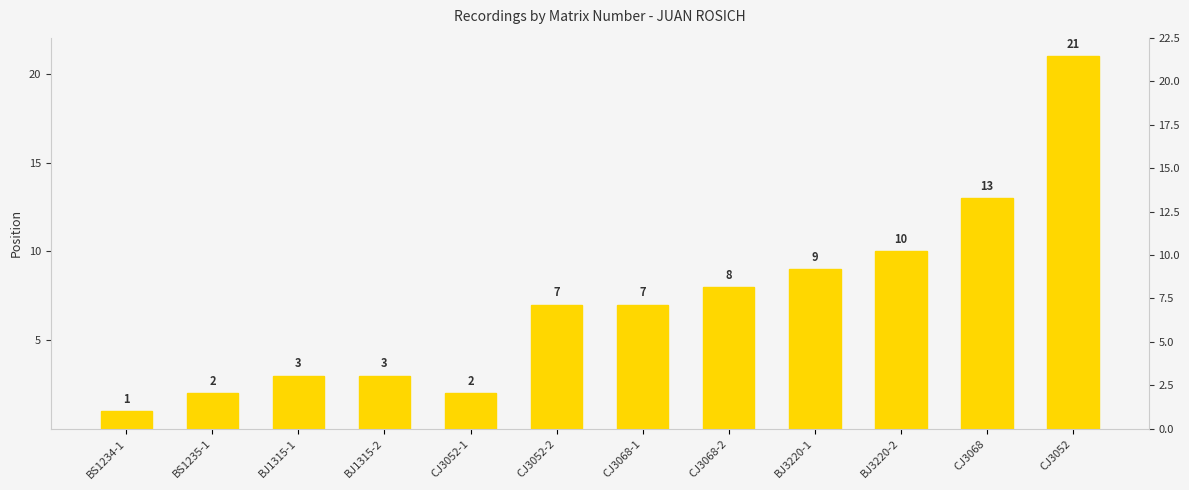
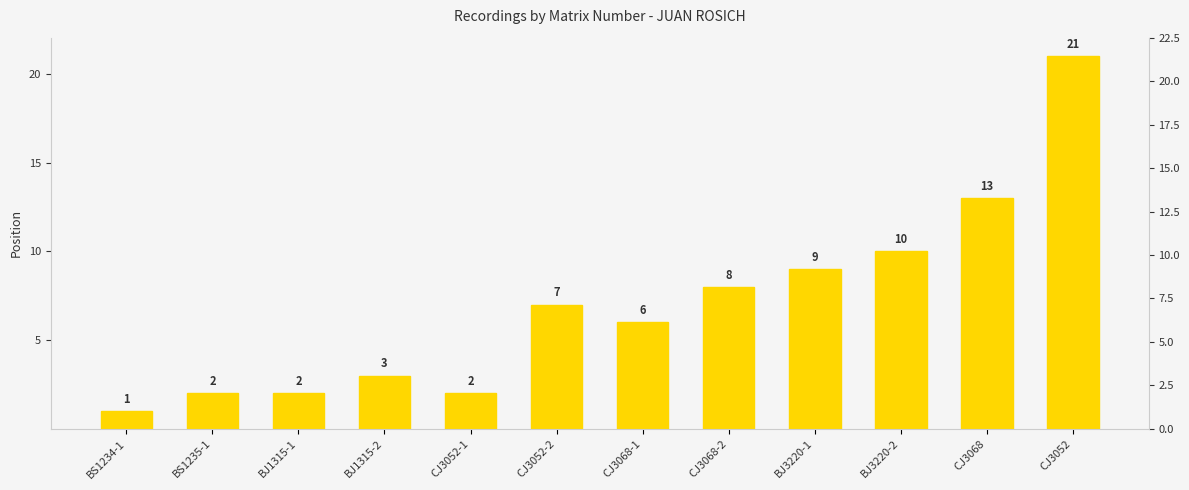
BJ1315-1: 3 -> 2
CJ3068-1: 7 -> 6
